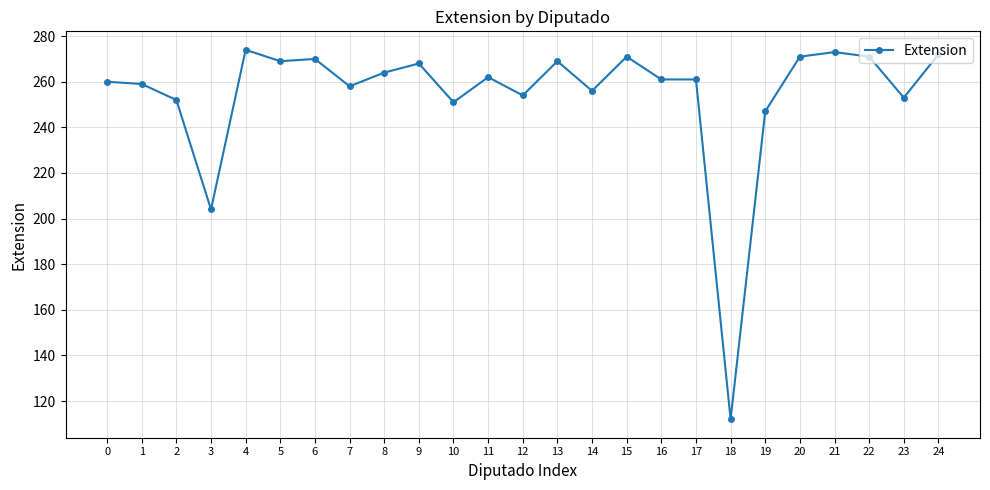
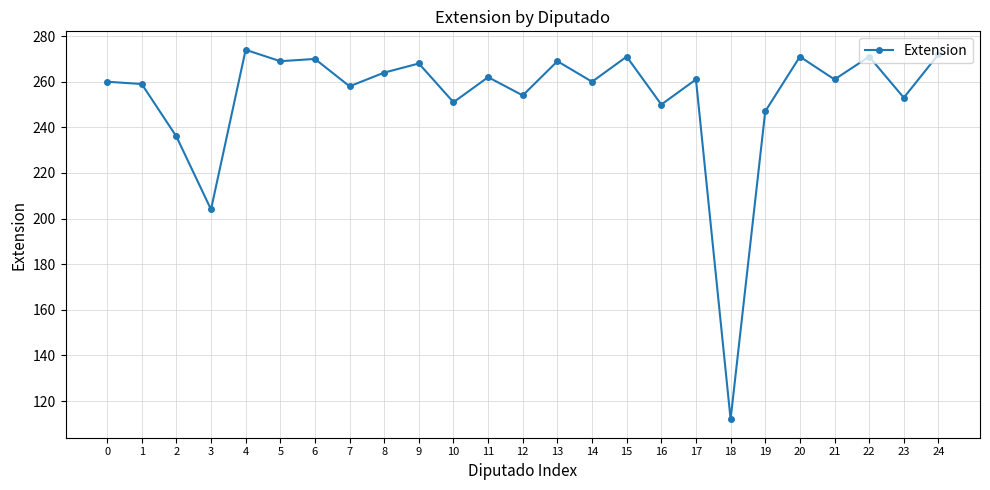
2: 252 -> 236
14: 256 -> 260
16: 261 -> 250
21: 273 -> 261
